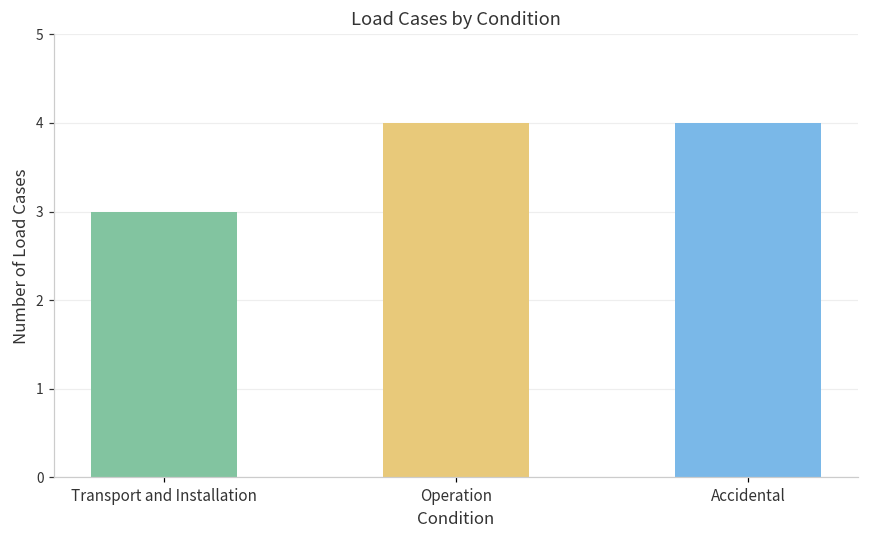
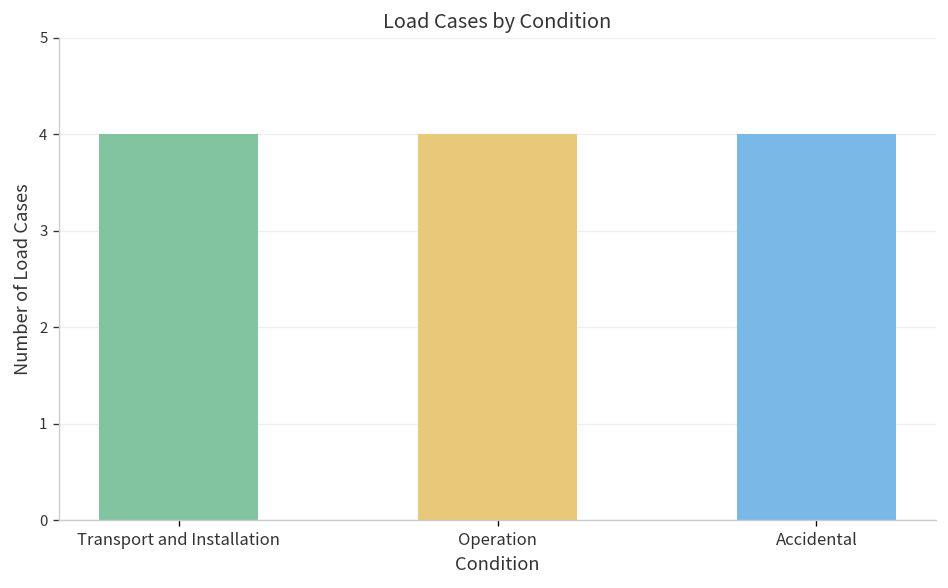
Transport and Installation: 3 -> 4
